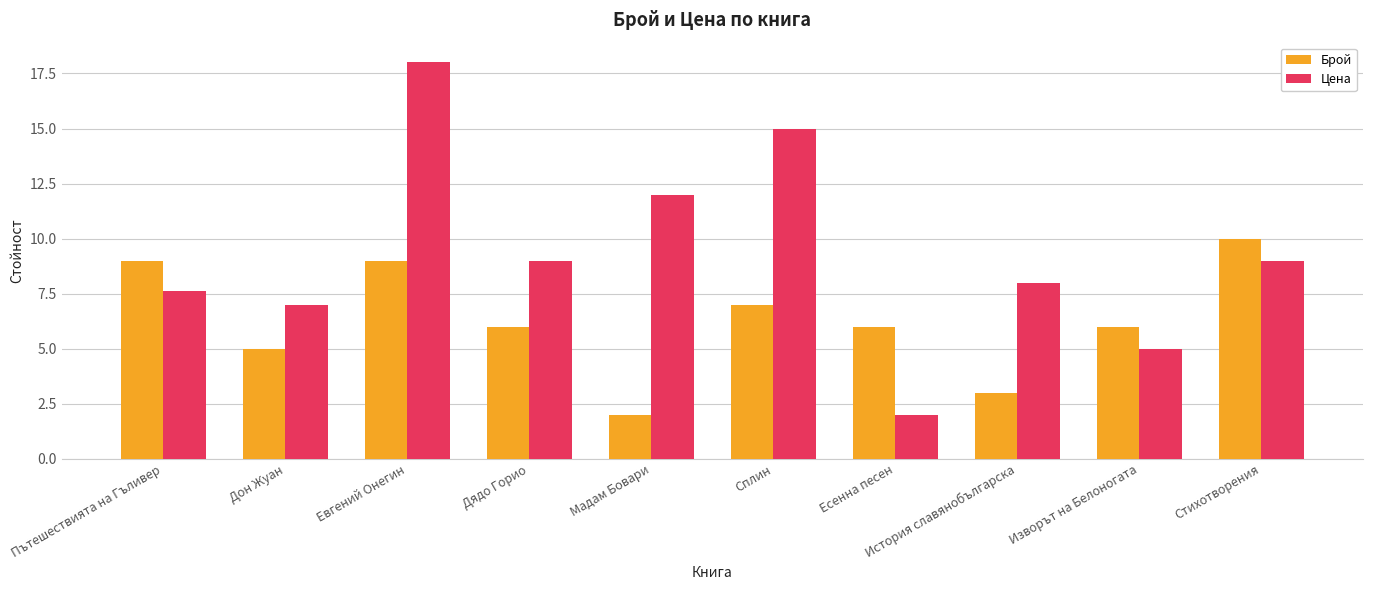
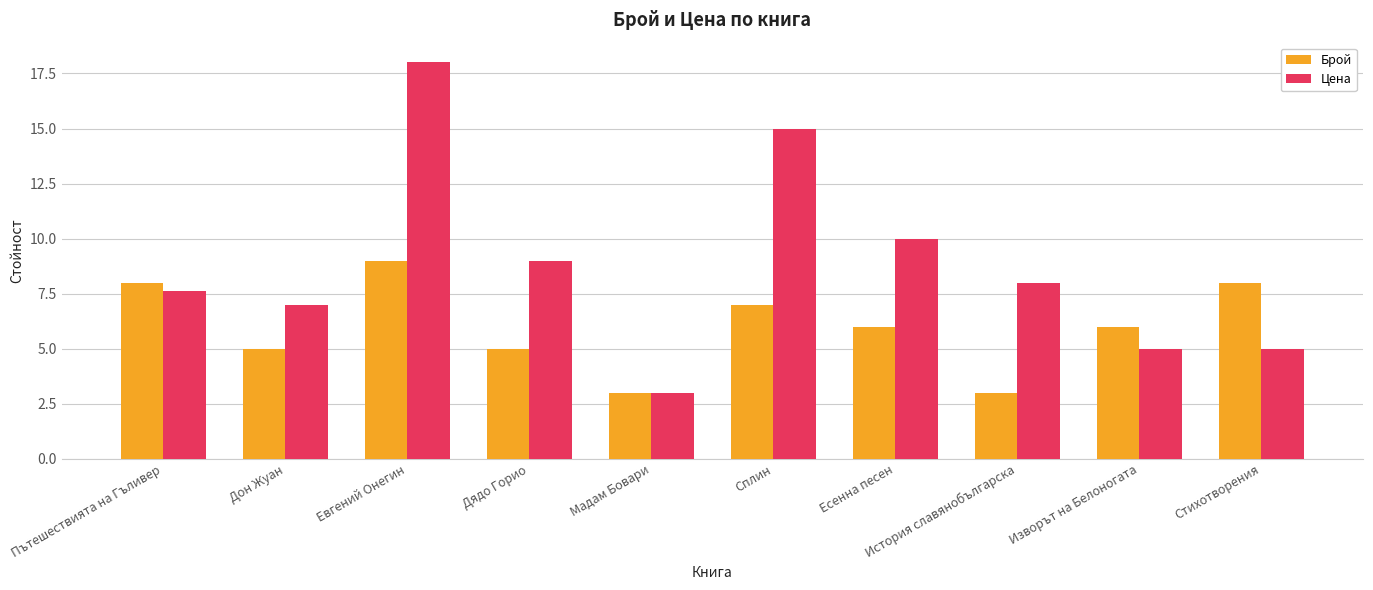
Брой, Пътешествията на Гъливер: 9 -> 8
Брой, Дядо Горио: 6 -> 5
Брой, Мадам Бовари: 2 -> 3
Цена, Мадам Бовари: 12 -> 3
Цена, Есенна песен: 2 -> 10
Брой, Стихотворения: 10 -> 8
Цена, Стихотворения: 9 -> 5
